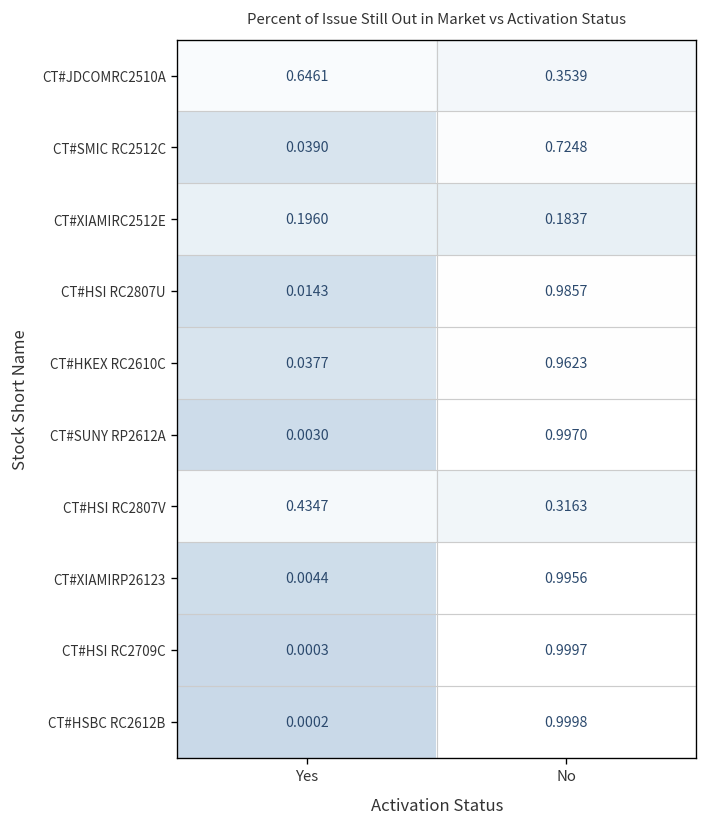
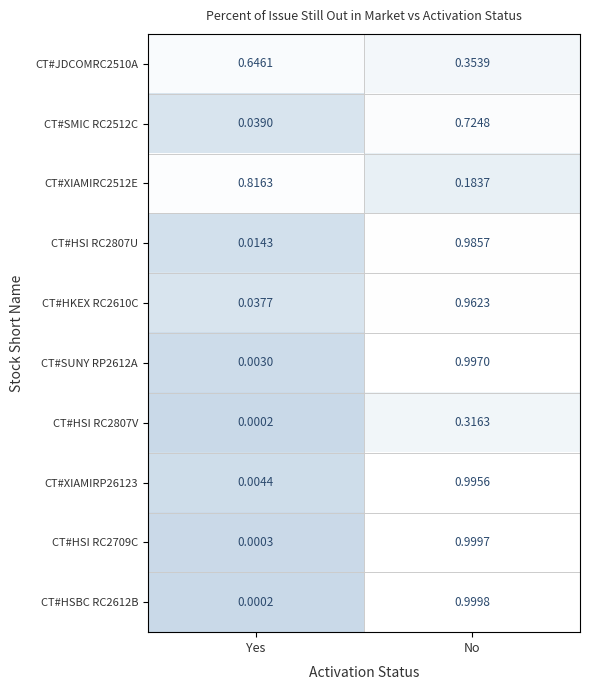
CT#XIAMIRC2512E, Yes: 0.1960 -> 0.8163
CT#HSI RC2807V, Yes: 0.4347 -> 0.0002
